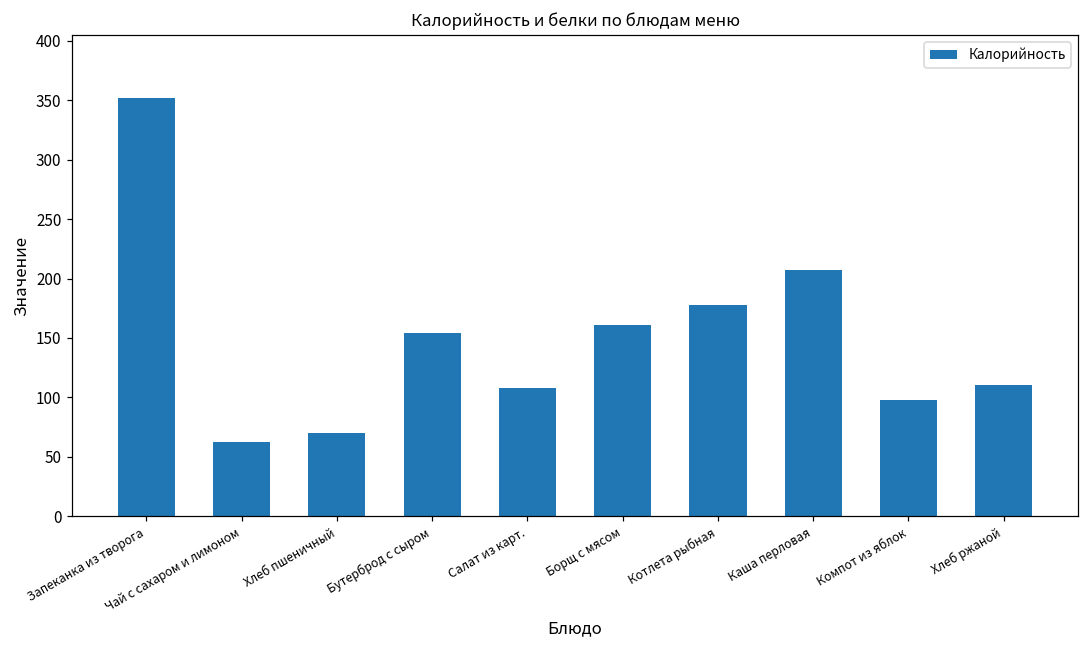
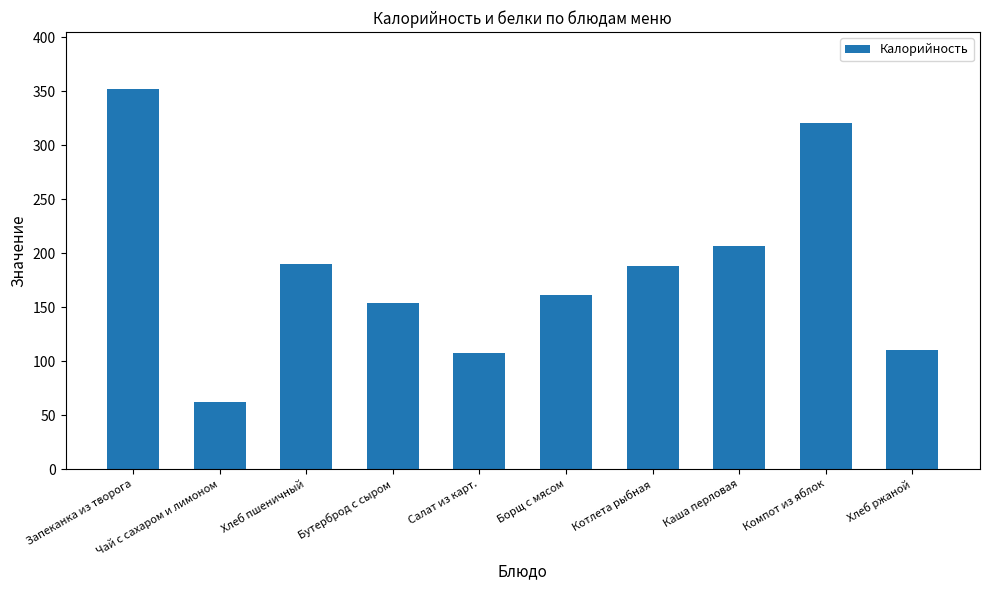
Хлеб пшеничный: 70 -> 190
Котлета рыбная: 178 -> 188
Компот из яблок: 98 -> 321
